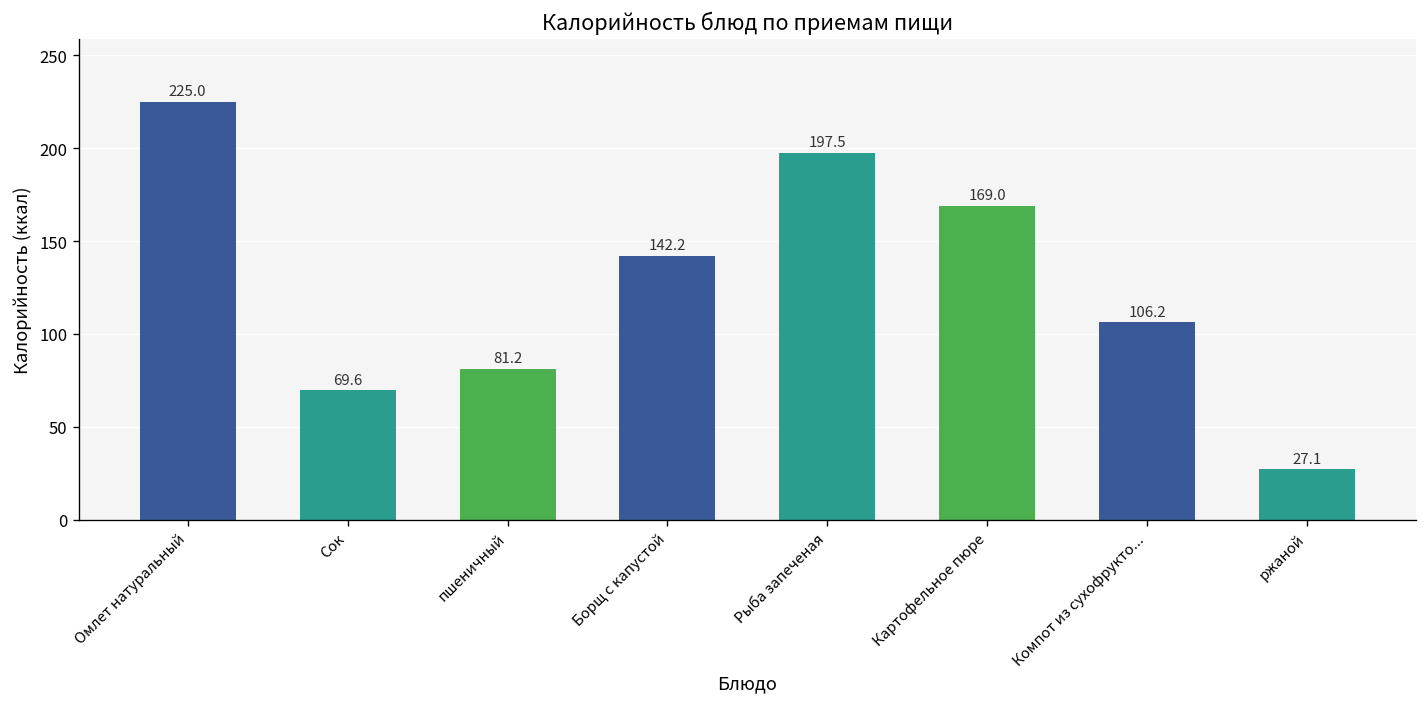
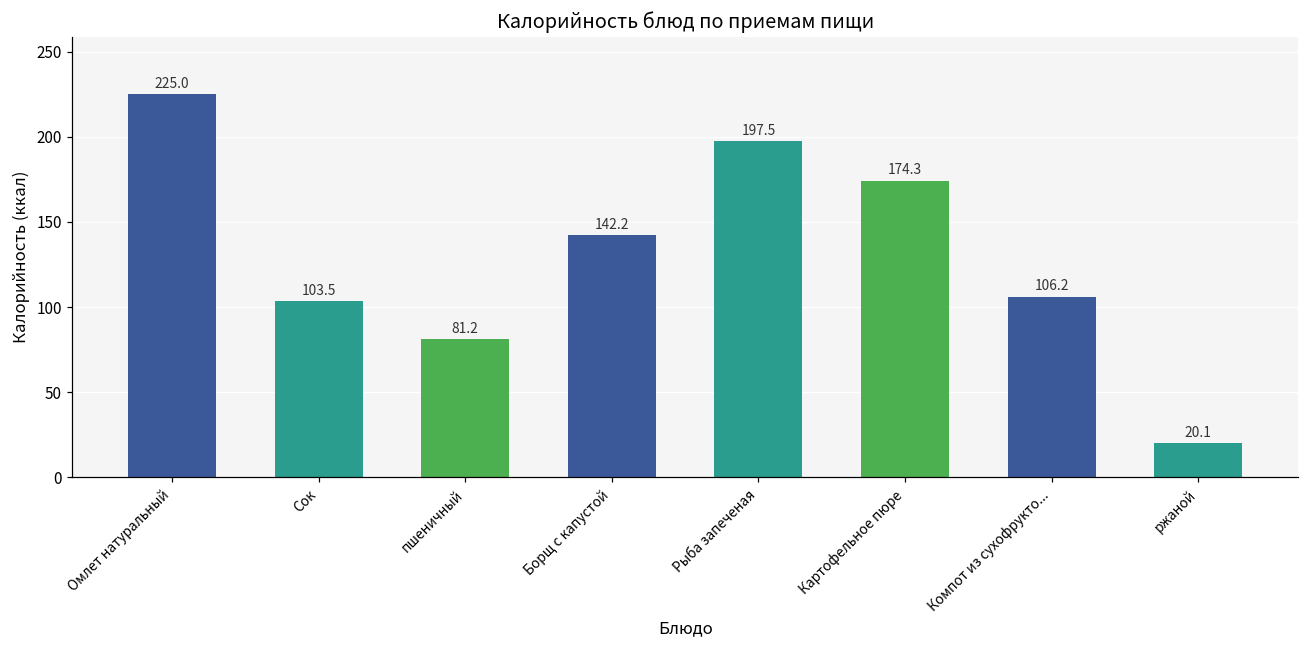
Сок: 69.6 -> 103.5
Картофельное пюре: 169.0 -> 174.3
ржаной: 27.1 -> 20.1
